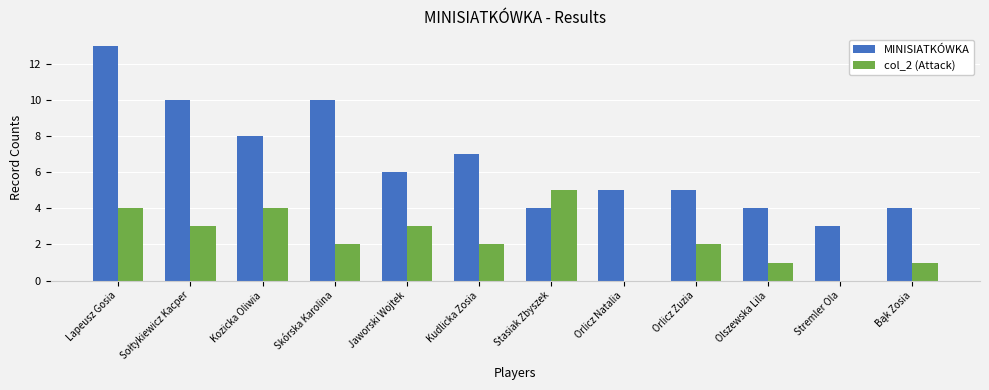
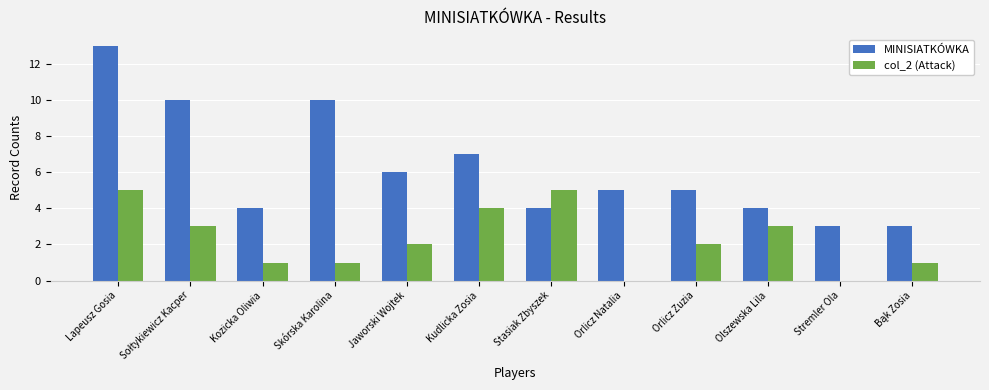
col_2 (Attack), Lapeusz Gosia: 4 -> 5
MINISIATKÓWKA, Kozicka Oliwia: 8 -> 4
col_2 (Attack), Kozicka Oliwia: 4 -> 1
col_2 (Attack), Skórska Karolina: 2 -> 1
col_2 (Attack), Jaworski Wojtek: 3 -> 2
col_2 (Attack), Kudlicka Zosia: 2 -> 4
col_2 (Attack), Olszewska Lila: 1 -> 3
MINISIATKÓWKA, Bąk Zosia: 4 -> 3
